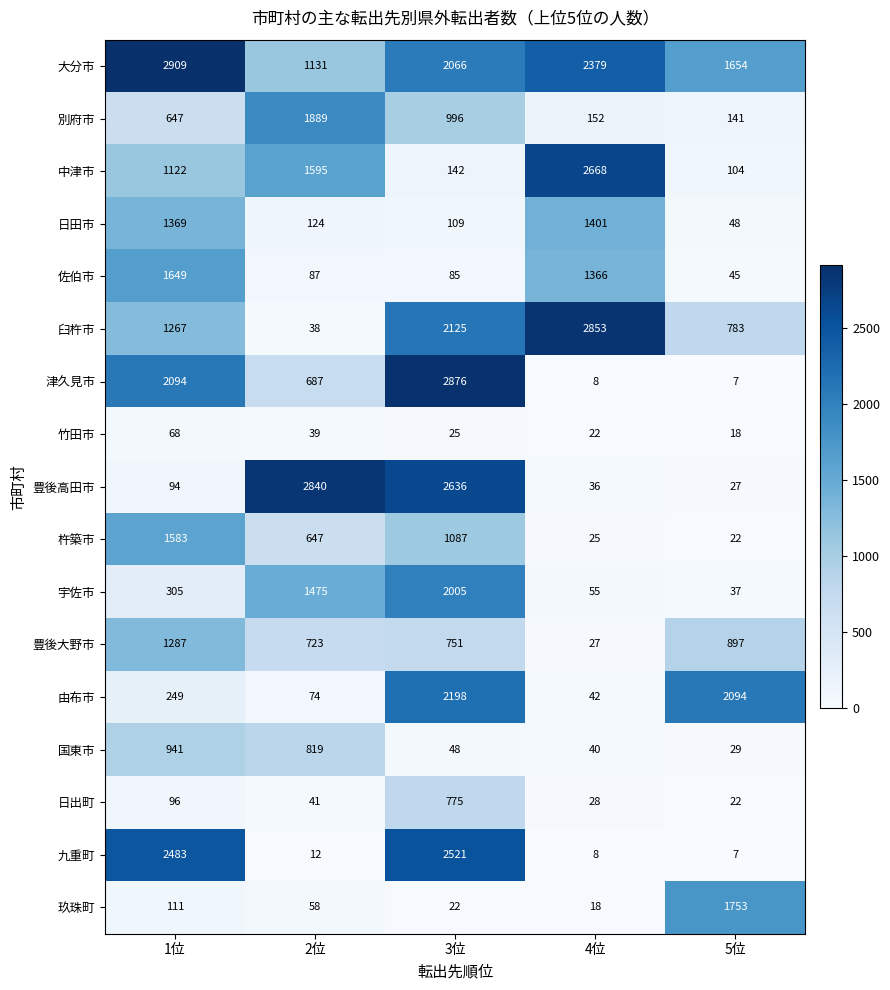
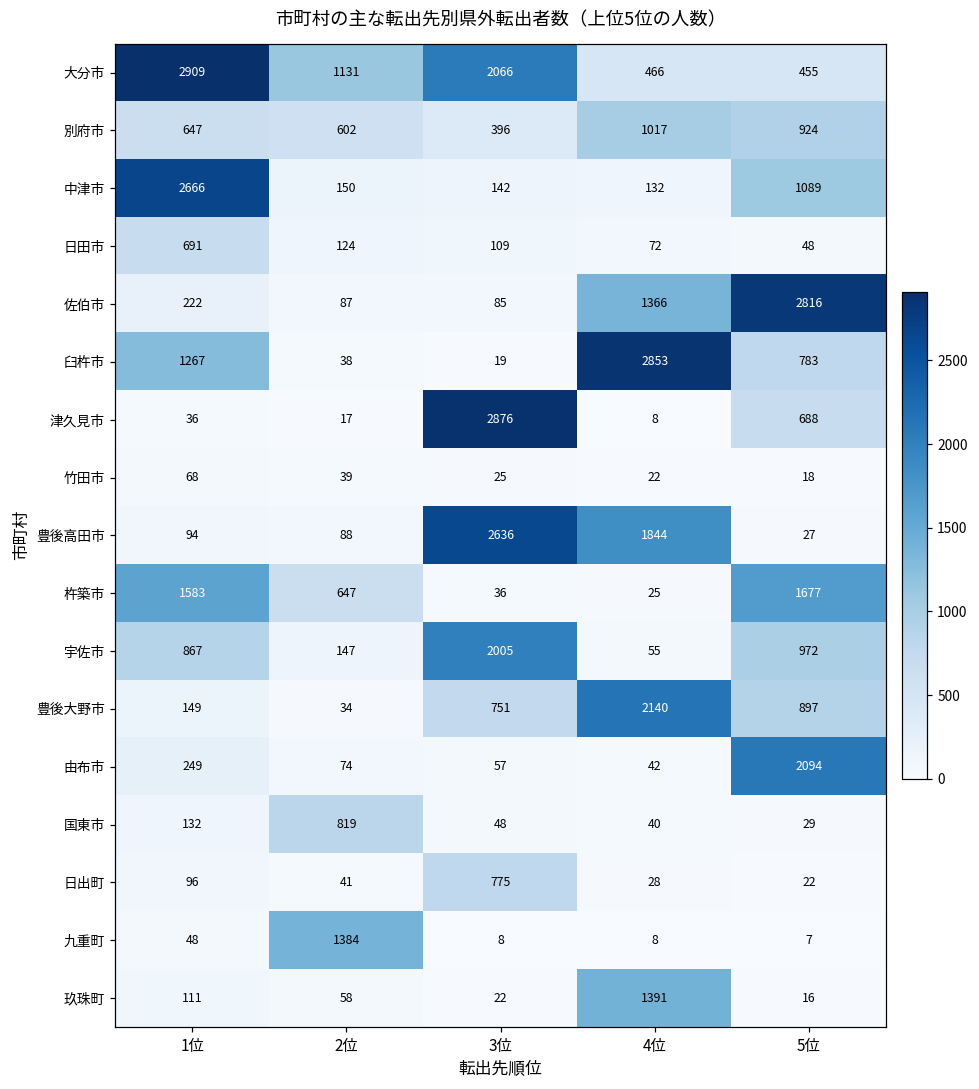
大分市, 4位: 2379 -> 466
大分市, 5位: 1654 -> 455
別府市, 2位: 1889 -> 602
別府市, 3位: 996 -> 396
別府市, 4位: 152 -> 1017
別府市, 5位: 141 -> 924
中津市, 1位: 1122 -> 2666
中津市, 2位: 1595 -> 150
中津市, 4位: 2668 -> 132
中津市, 5位: 104 -> 1089
日田市, 1位: 1369 -> 691
日田市, 4位: 1401 -> 72
佐伯市, 1位: 1649 -> 222
佐伯市, 5位: 45 -> 2816
臼杵市, 3位: 2125 -> 19
津久見市, 1位: 2094 -> 36
津久見市, 2位: 687 -> 17
津久見市, 5位: 7 -> 688
豊後高田市, 2位: 2840 -> 88
豊後高田市, 4位: 36 -> 1844
杵築市, 3位: 1087 -> 36
杵築市, 5位: 22 -> 1677
宇佐市, 1位: 305 -> 867
宇佐市, 2位: 1475 -> 147
宇佐市, 5位: 37 -> 972
豊後大野市, 1位: 1287 -> 149
豊後大野市, 2位: 723 -> 34
豊後大野市, 4位: 27 -> 2140
由布市, 3位: 2198 -> 57
国東市, 1位: 941 -> 132
九重町, 1位: 2483 -> 48
九重町, 2位: 12 -> 1384
九重町, 3位: 2521 -> 8
玖珠町, 4位: 18 -> 1391
玖珠町, 5位: 1753 -> 16
